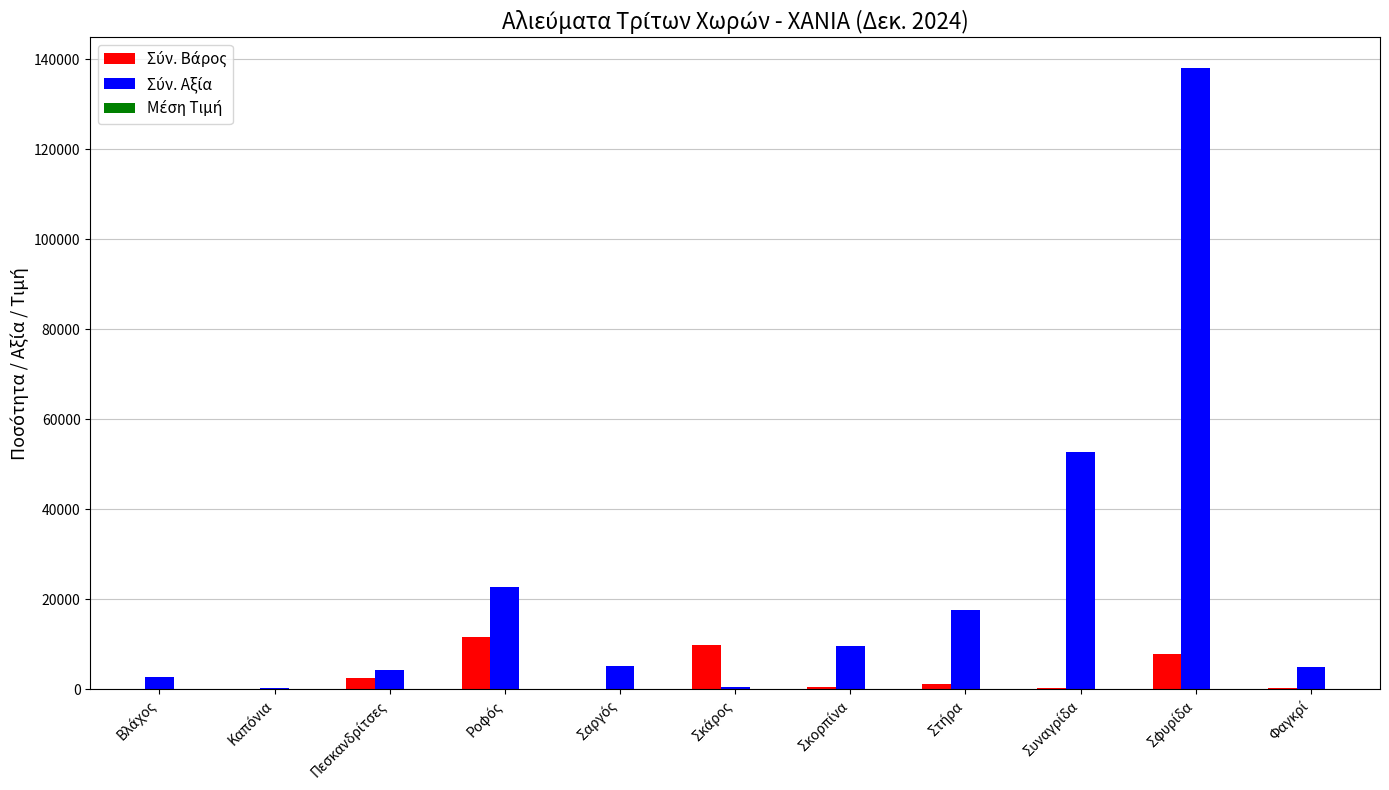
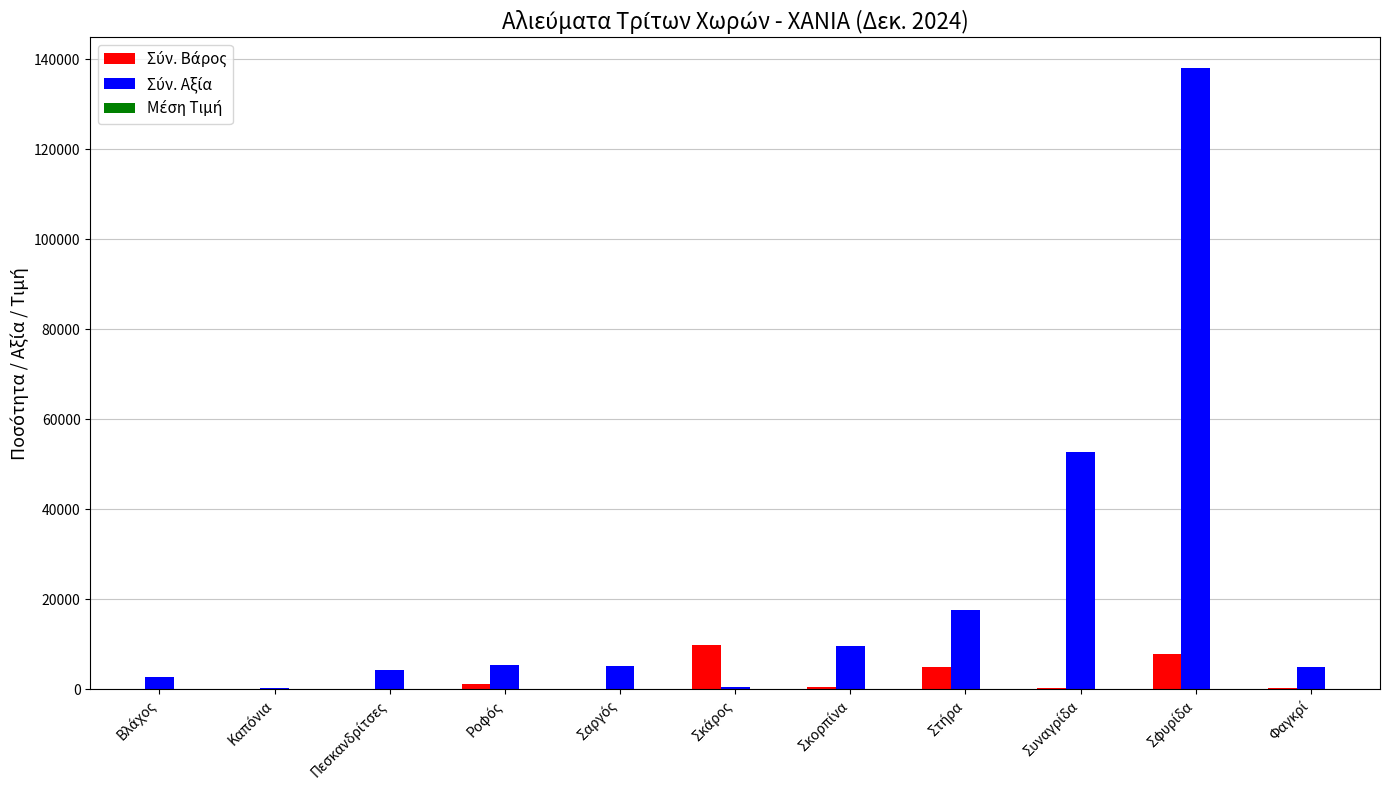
Σύν. Βάρος, Πεσκανδρίτσες: 2000 -> 0
Σύν. Βάρος, Ροφός: 12000 -> 1000
Σύν. Αξία, Ροφός: 23000 -> 5000
Σύν. Βάρος, Στήρα: 1000 -> 5000
